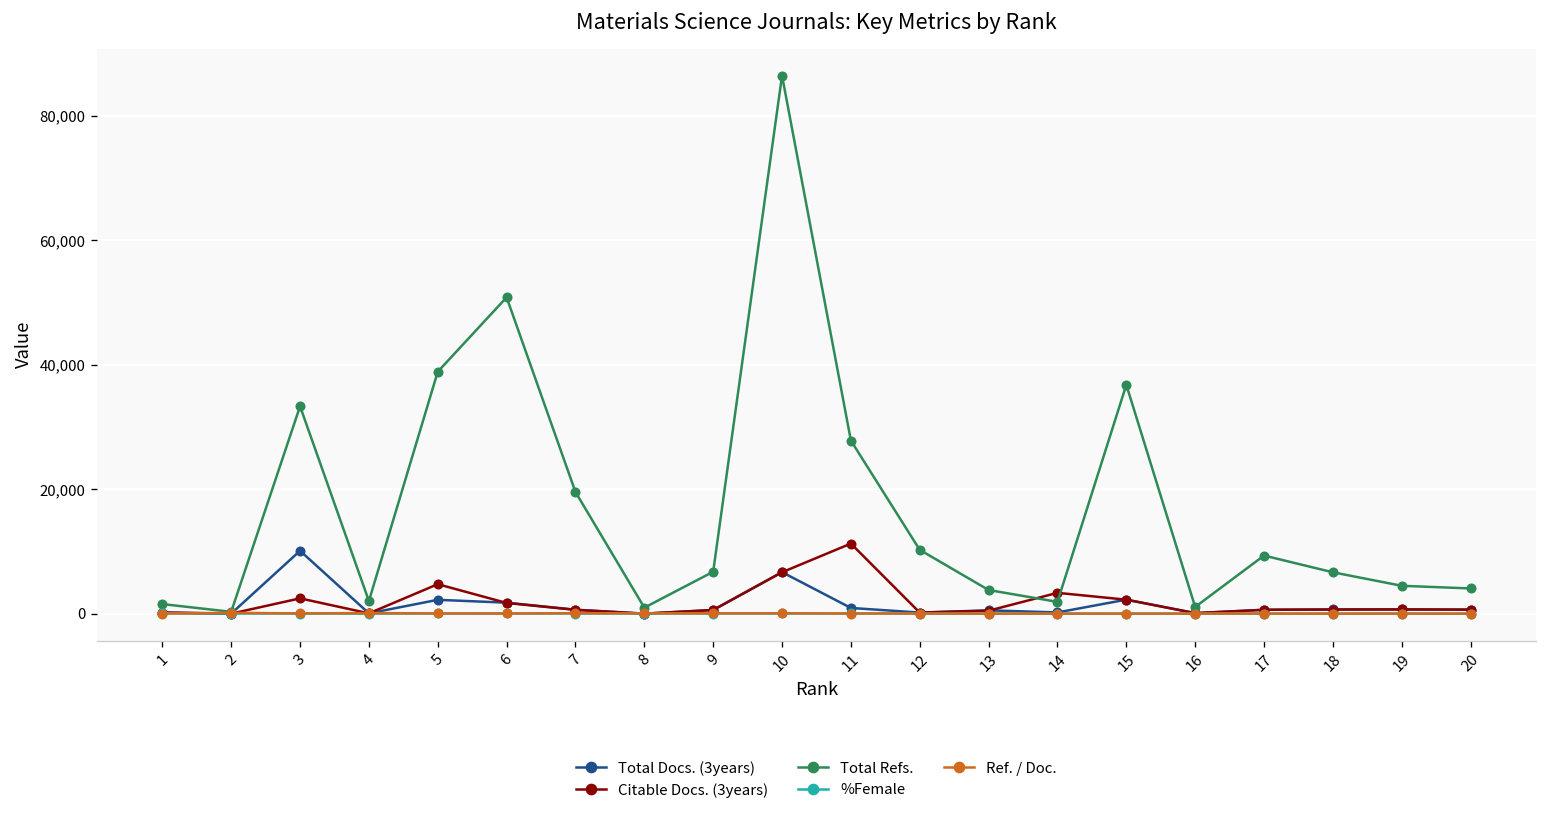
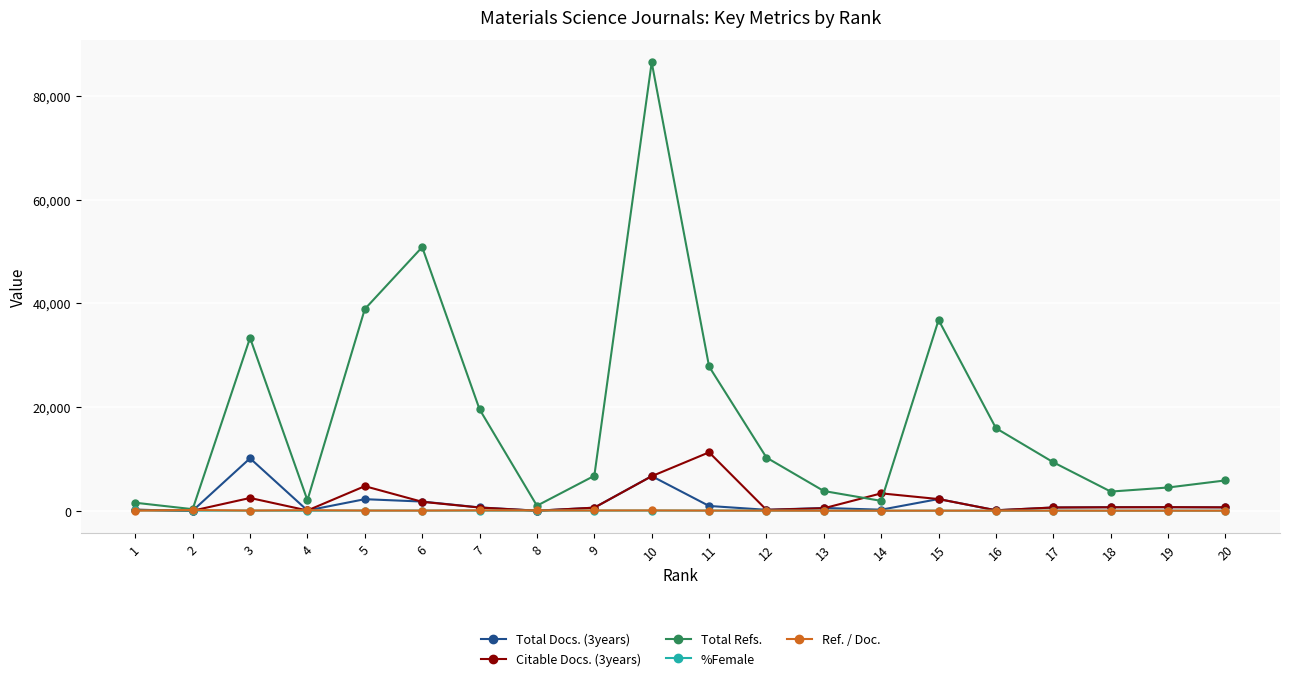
Total Refs., 16: 1,000 -> 16,000
Total Refs., 18: 7,000 -> 4,000
Total Refs., 20: 4,000 -> 6,000
